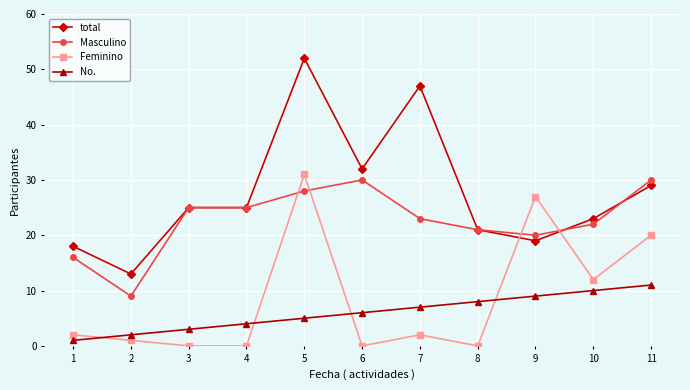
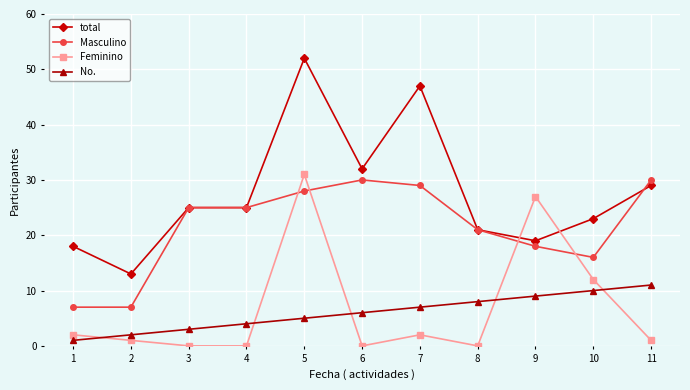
Masculino, 1: 16 -> 7
Masculino, 2: 9 -> 7
Masculino, 7: 23 -> 29
Masculino, 9: 20 -> 18
Masculino, 10: 22 -> 16
Feminino, 11: 20 -> 1
